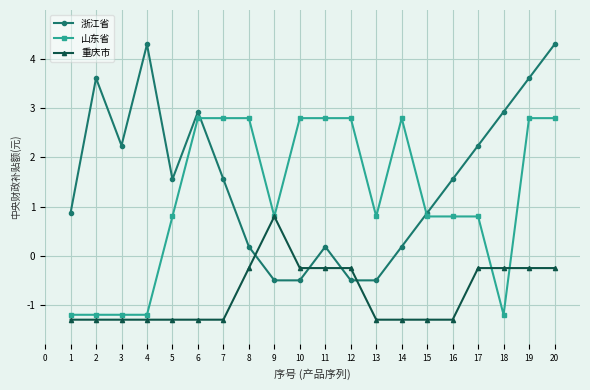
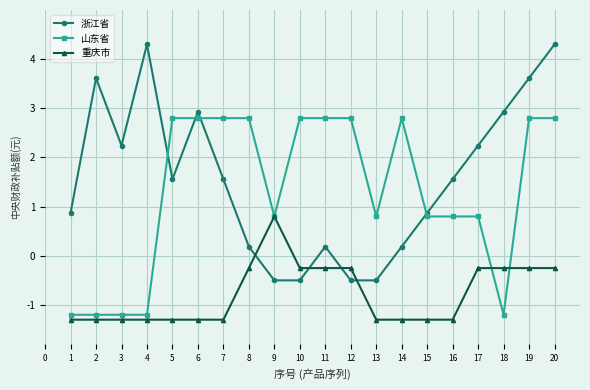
山东省, 5: 0.8 -> 2.8
